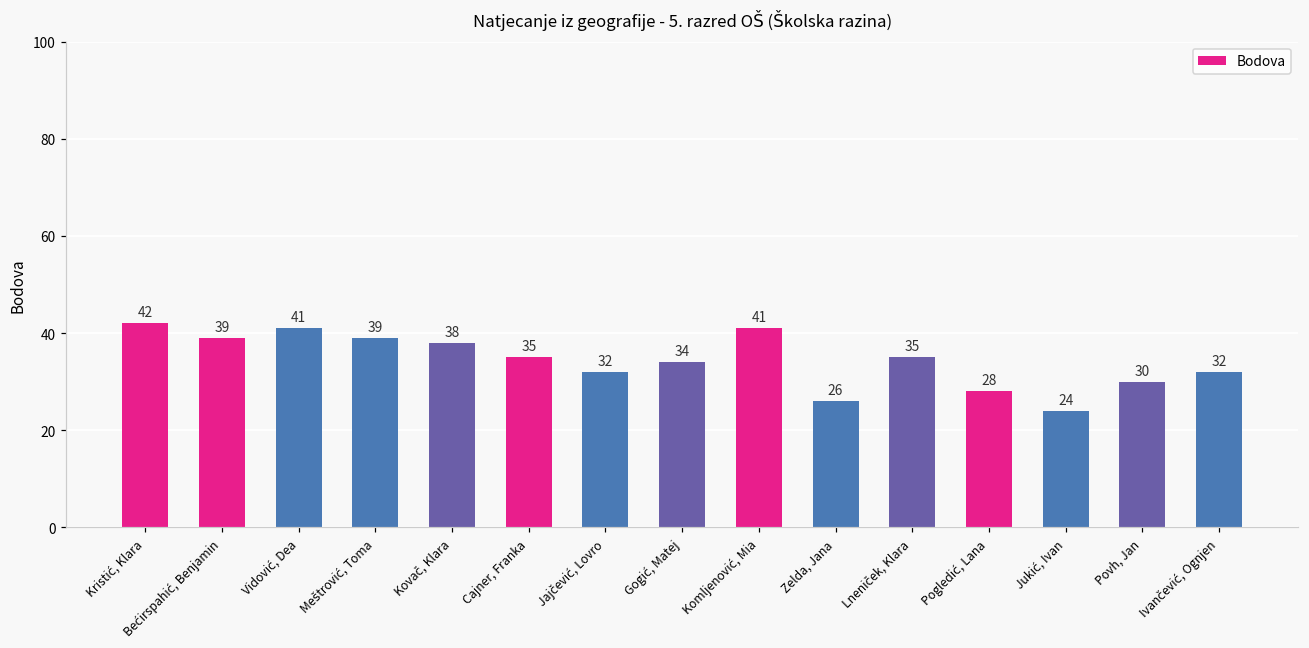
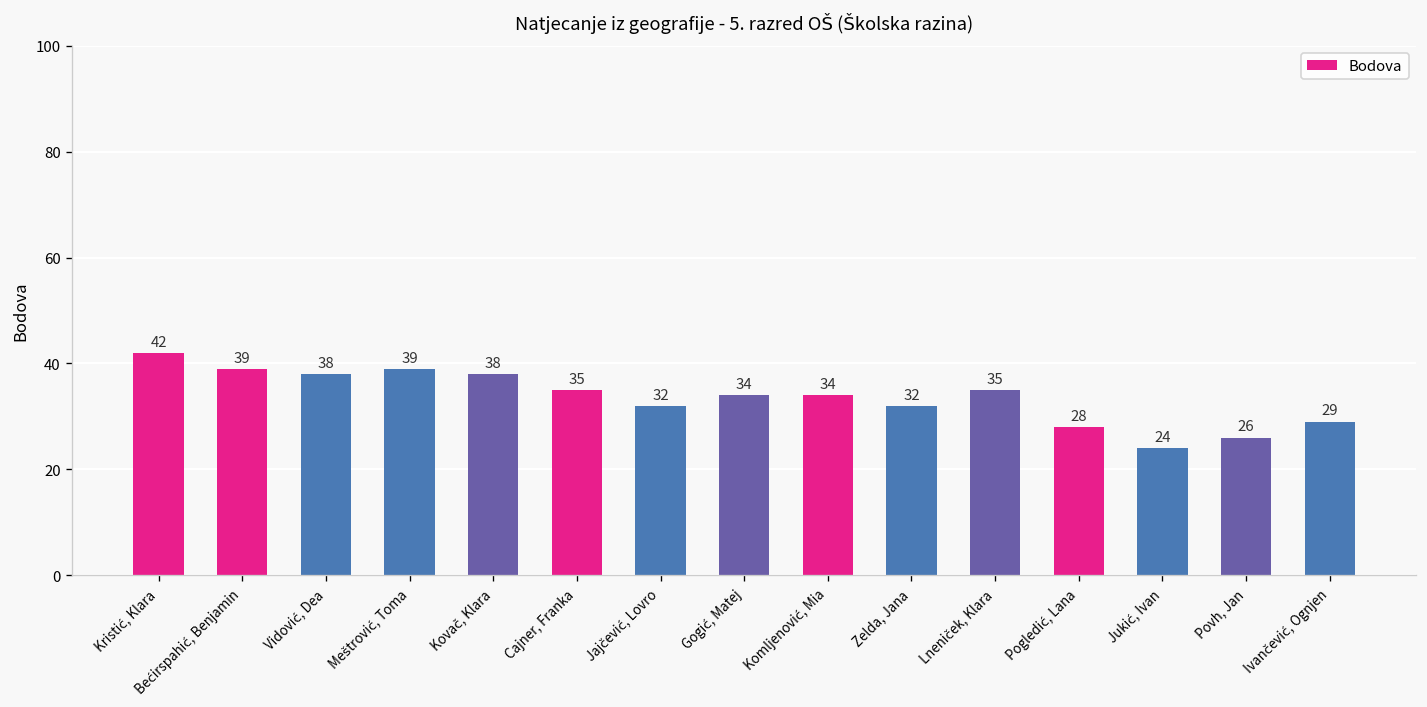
Vidović, Dea: 41 -> 38
Komljenović, Mia: 41 -> 34
Zelda, Jana: 26 -> 32
Povh, Jan: 30 -> 26
Ivančević, Ognjen: 32 -> 29
